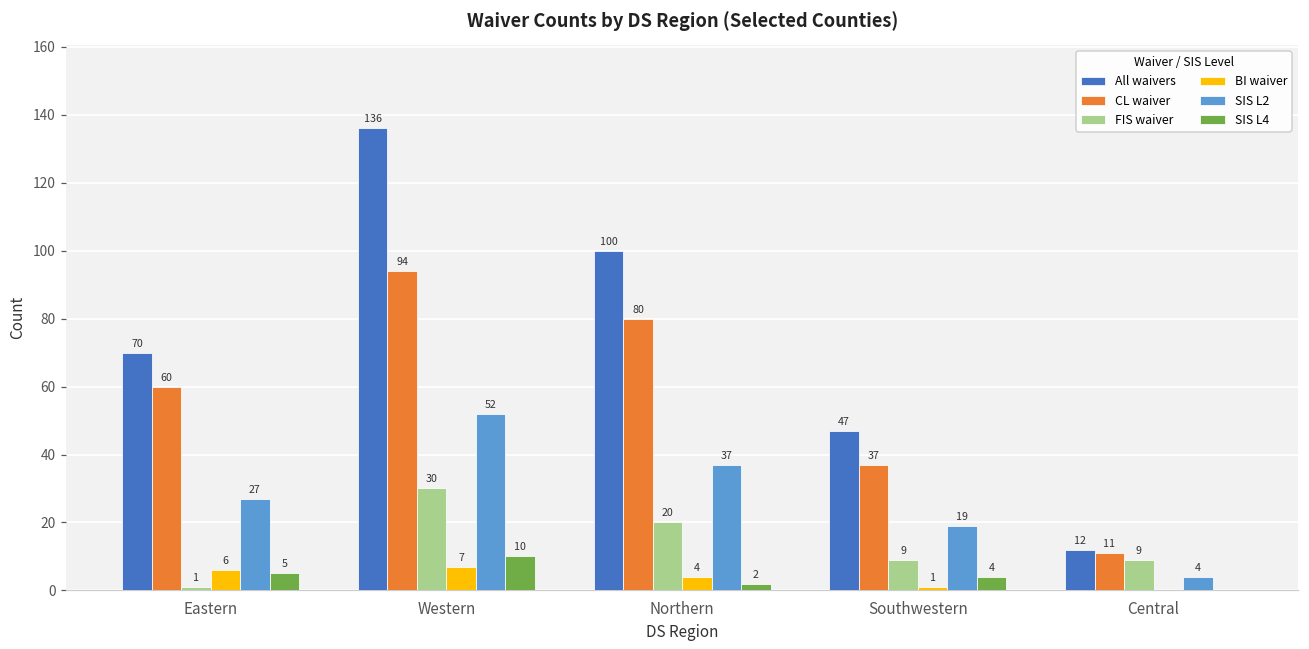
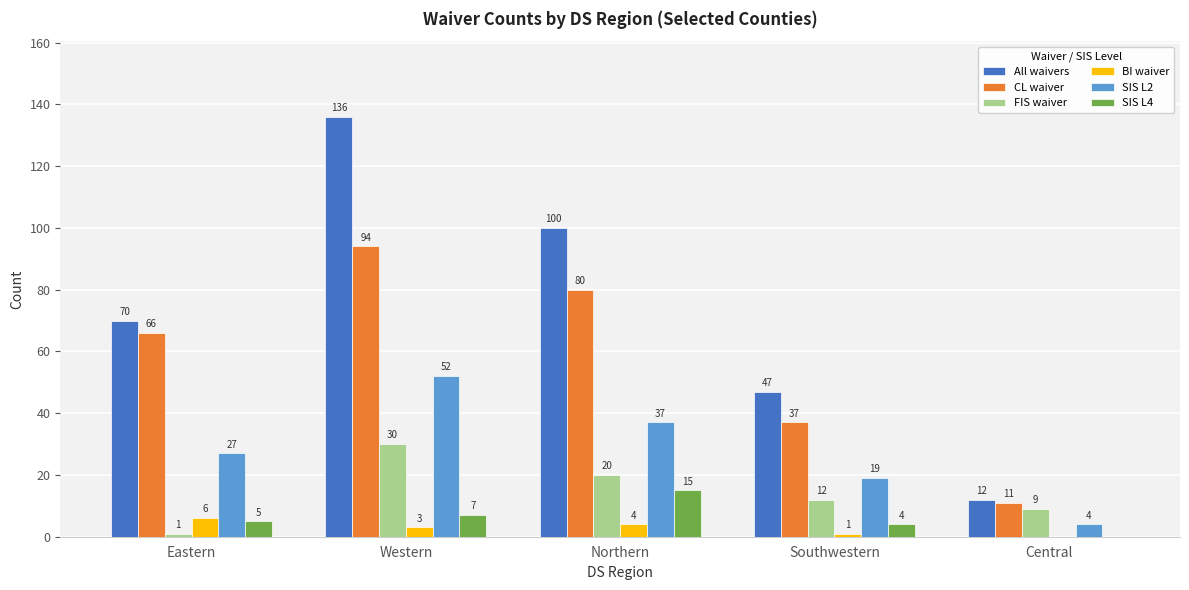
CL waiver, Eastern: 60 -> 66
BI waiver, Western: 7 -> 3
SIS L4, Western: 10 -> 7
SIS L4, Northern: 2 -> 15
FIS waiver, Southwestern: 9 -> 12
